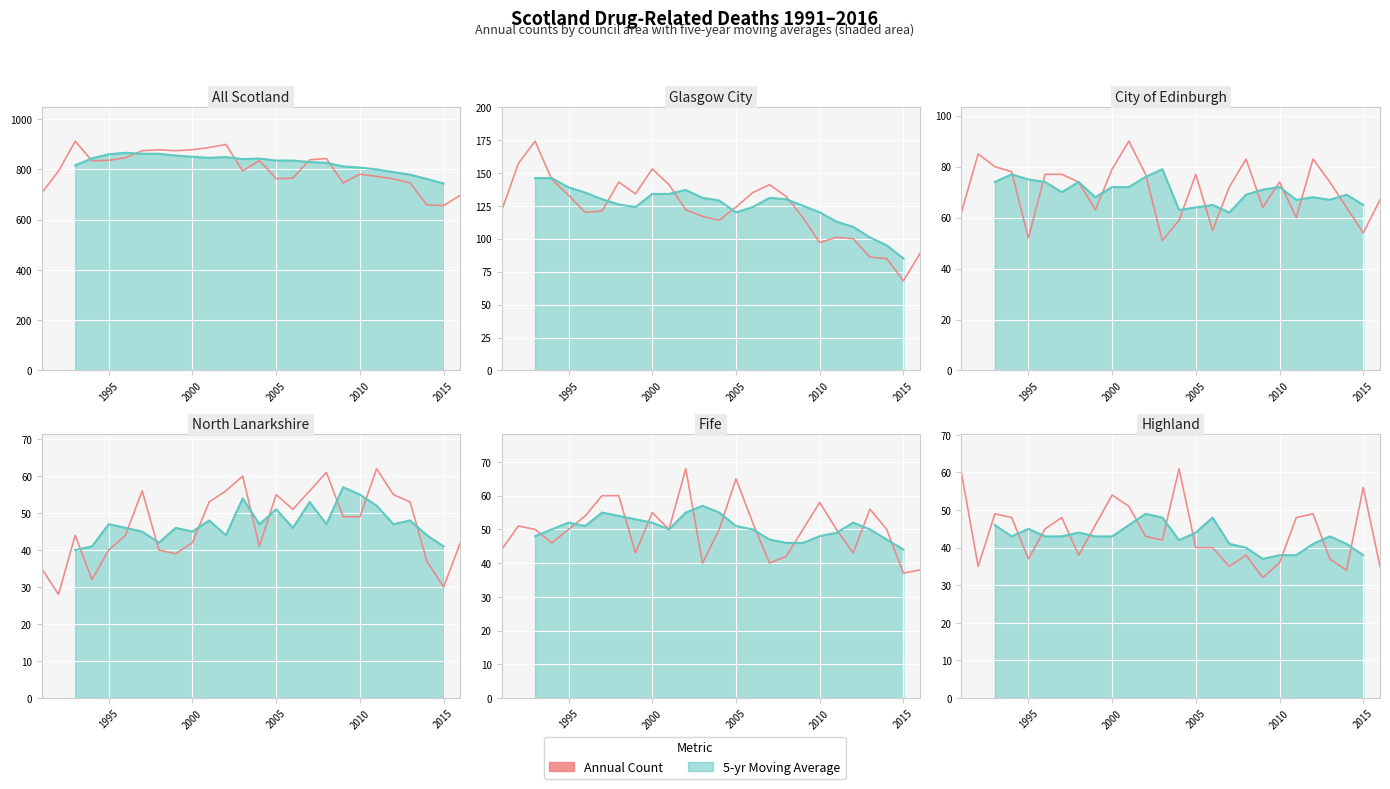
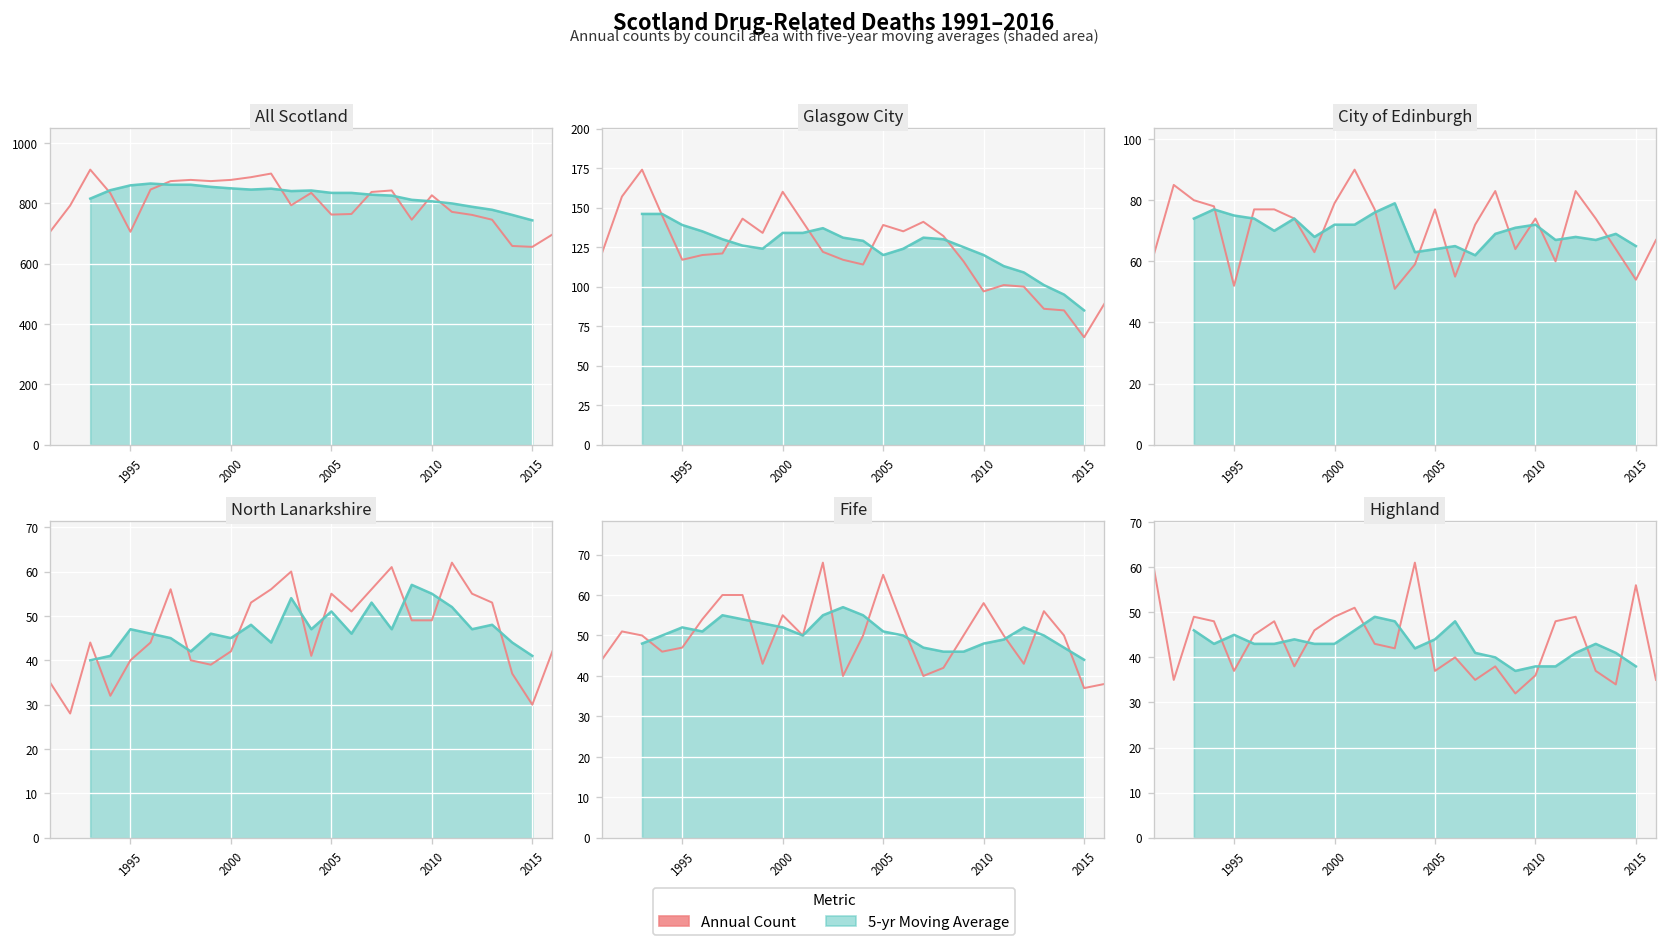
All Scotland, Annual Count, 1995: 840 -> 710
All Scotland, Annual Count, 2010: 780 -> 830
Glasgow City, Annual Count, 1995: 133 -> 117
Glasgow City, Annual Count, 2000: 153 -> 160
Glasgow City, Annual Count, 2005: 124 -> 139
Fife, Annual Count, 1995: 50 -> 47
Highland, Annual Count, 2000: 54 -> 49
Highland, Annual Count, 2005: 40 -> 37
